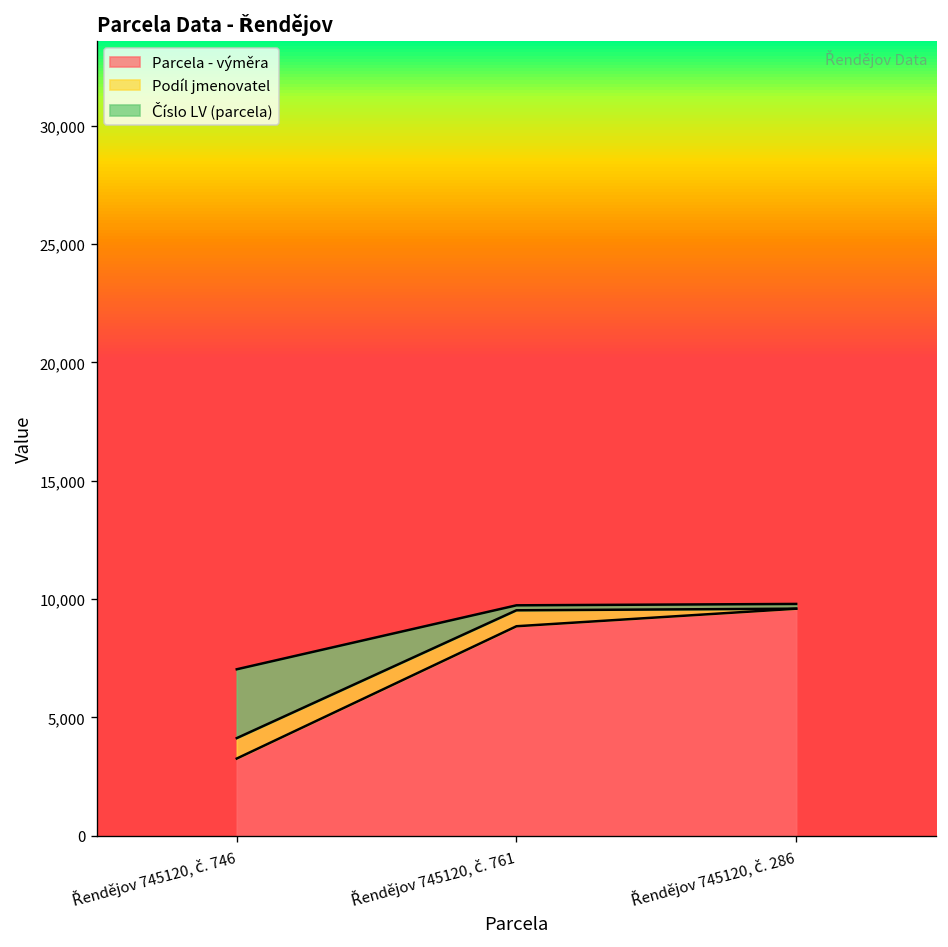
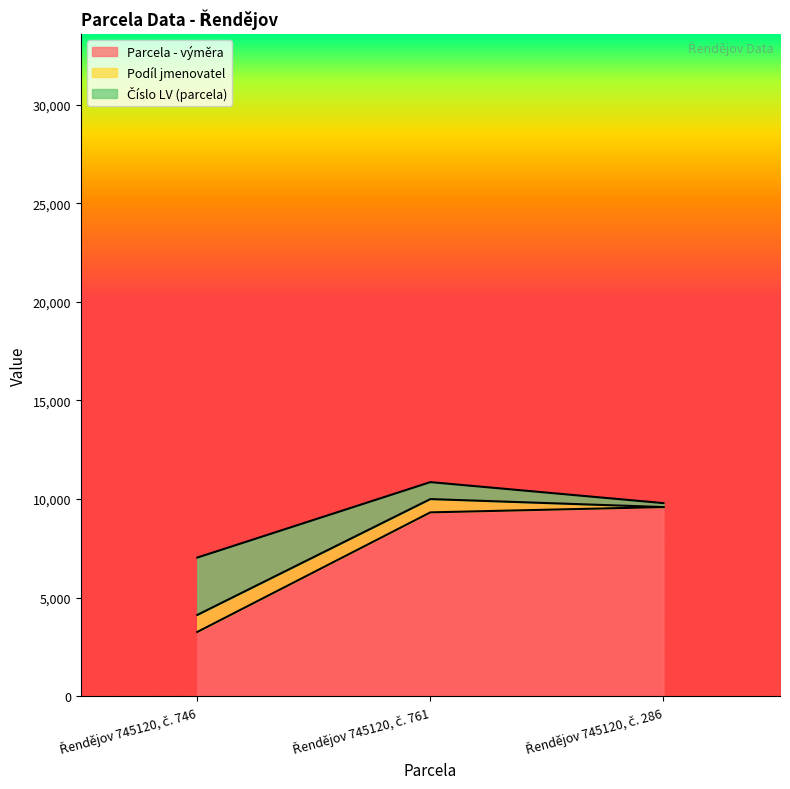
Parcela - výměra, Řendějov 745120, č. 761: 8,900 -> 9,300
Číslo LV (parcela), Řendějov 745120, č. 761: 200 -> 900
